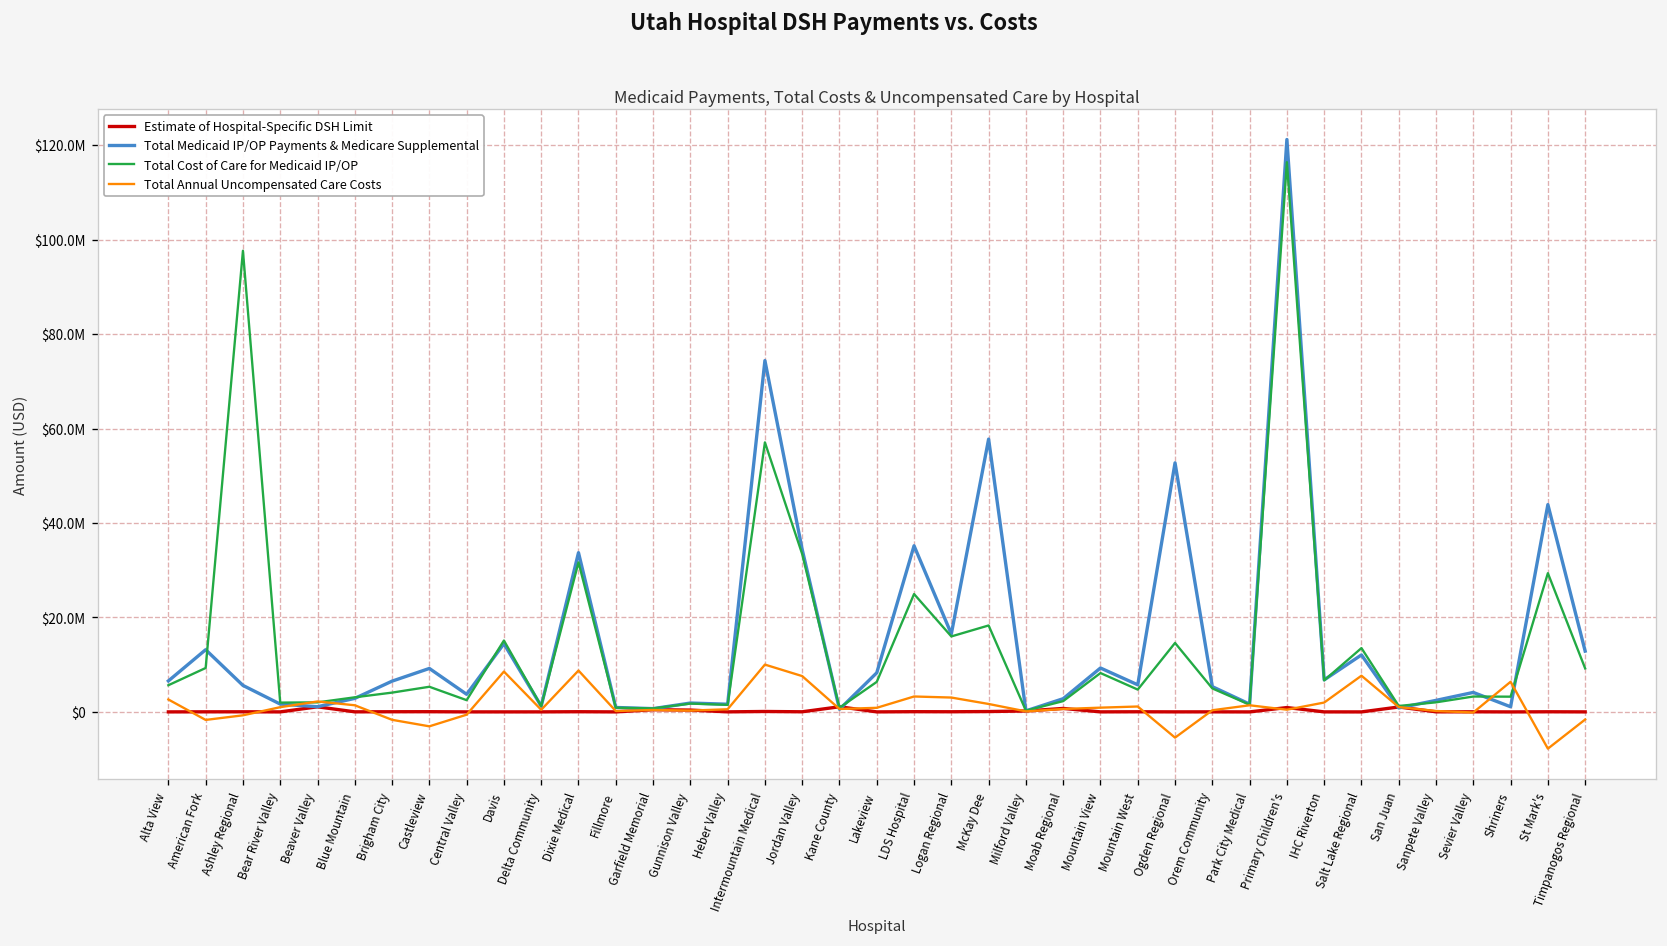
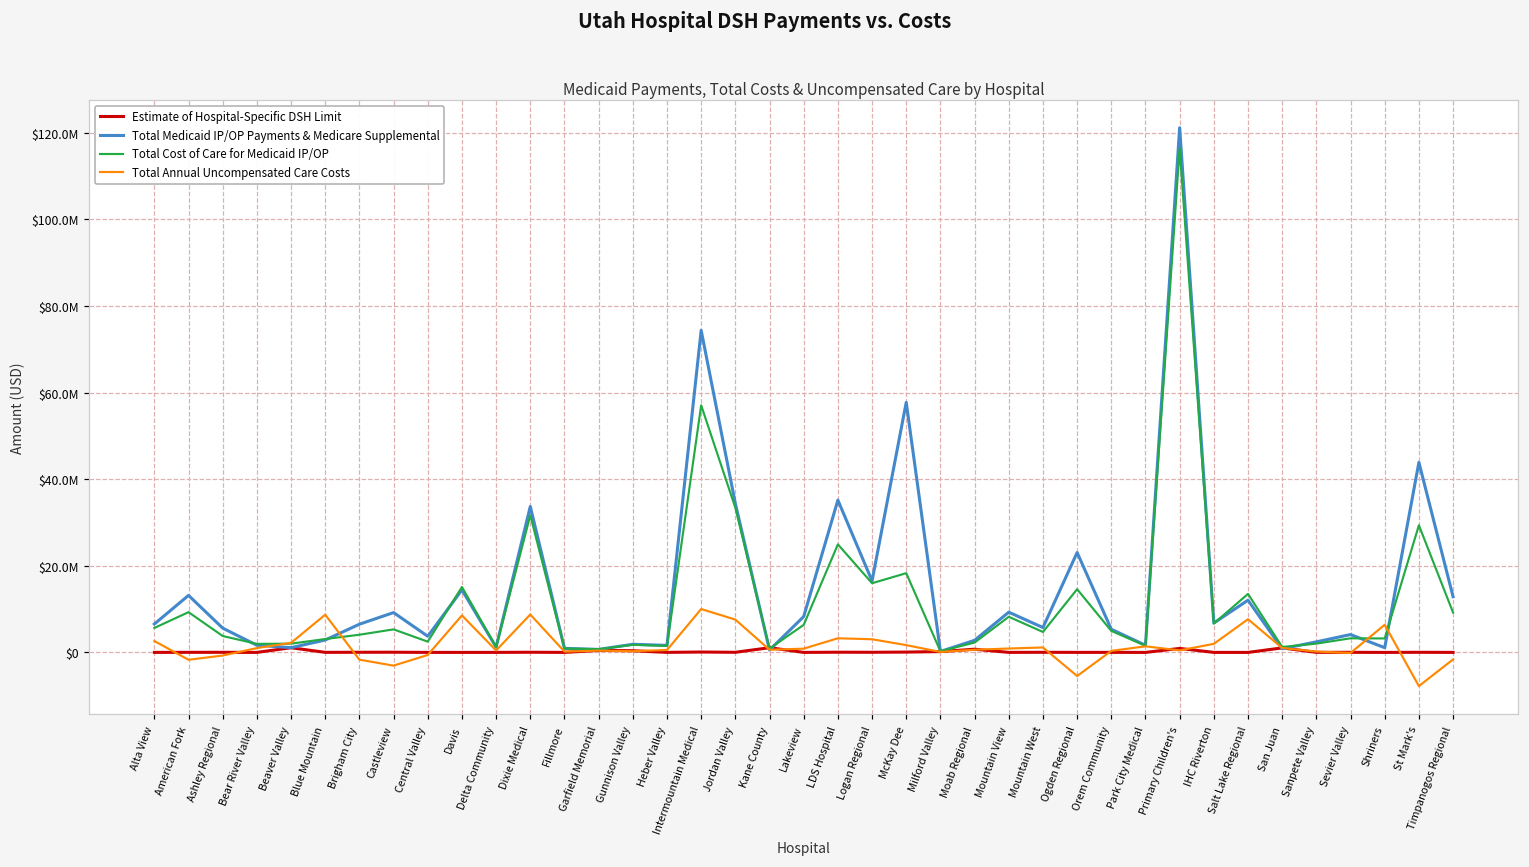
Total Cost of Care for Medicaid IP/OP, Ashley Regional: $98000000 -> $4000000
Total Annual Uncompensated Care Costs, Blue Mountain: $1000000 -> $9000000
Total Medicaid IP/OP Payments & Medicare Supplemental, Ogden Regional: $53000000 -> $23000000
